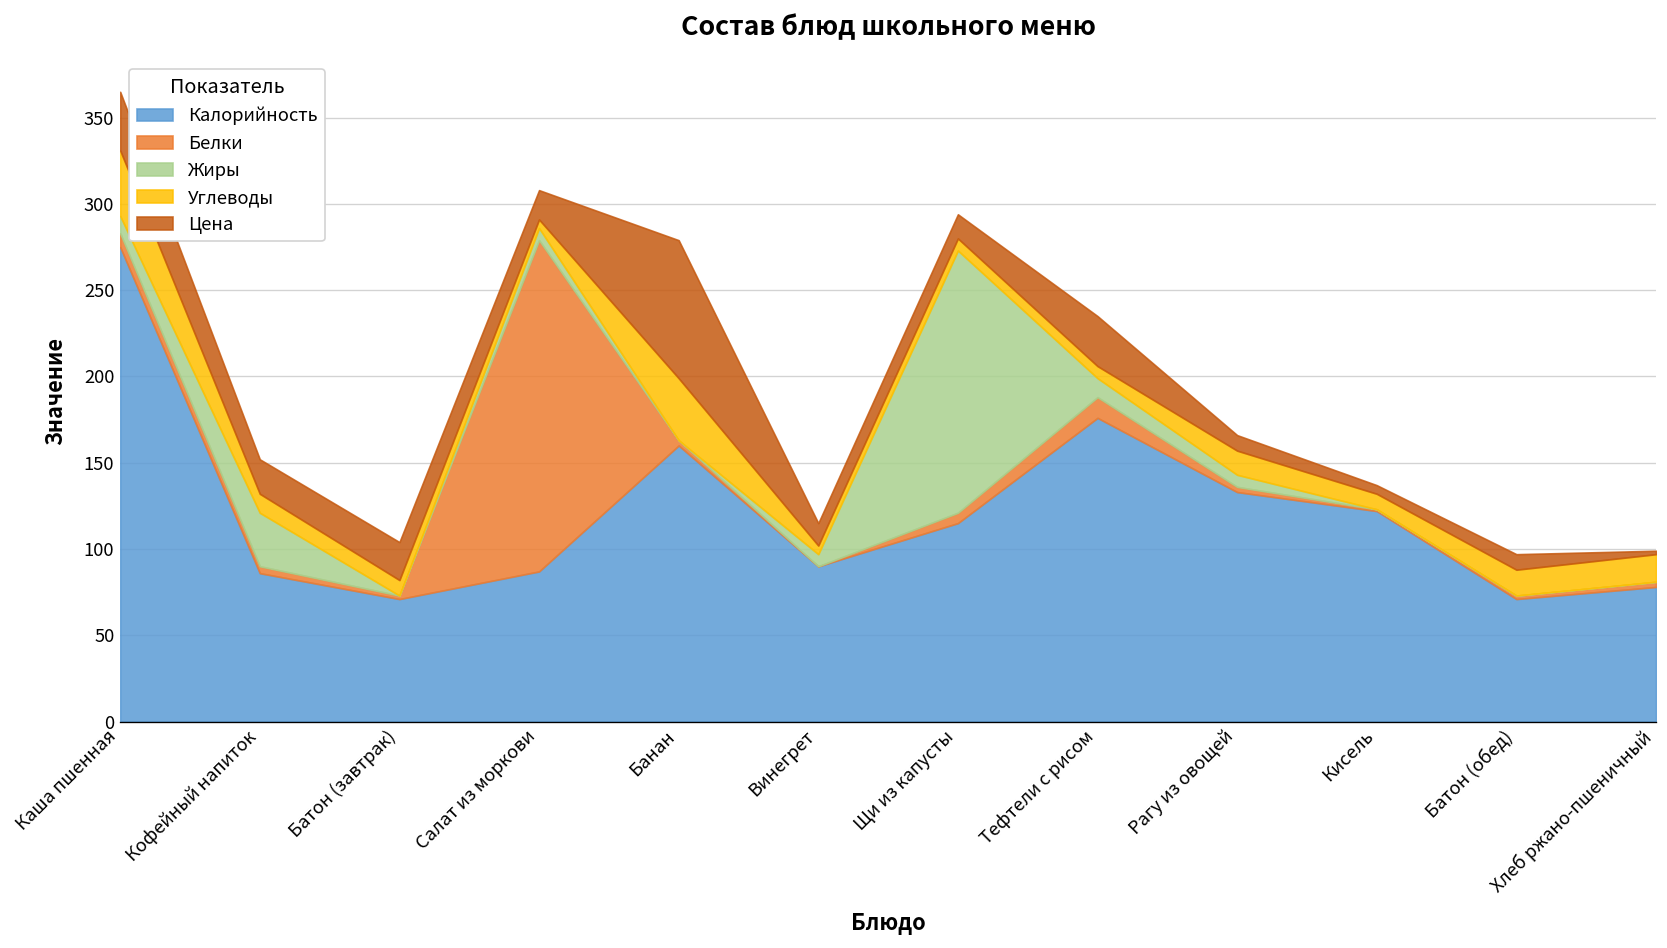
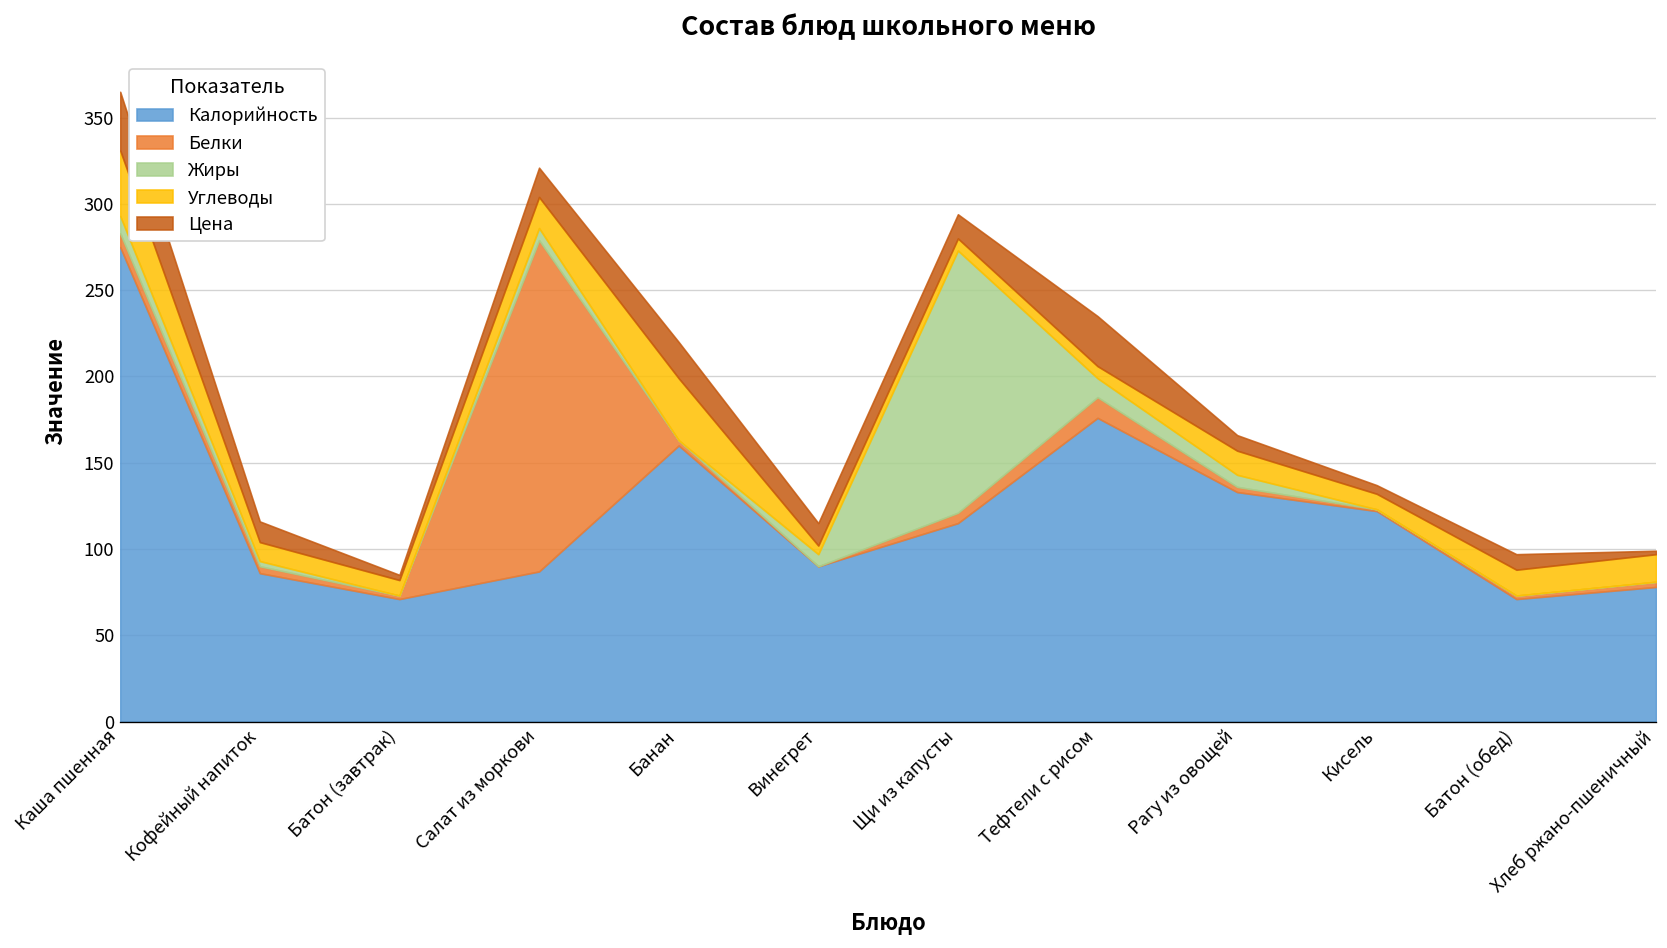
Жиры, Кофейный напиток: 31 -> 3
Цена, Кофейный напиток: 20 -> 12
Цена, Батон (завтрак): 22 -> 3
Углеводы, Салат из моркови: 5 -> 18
Цена, Банан: 80 -> 21
